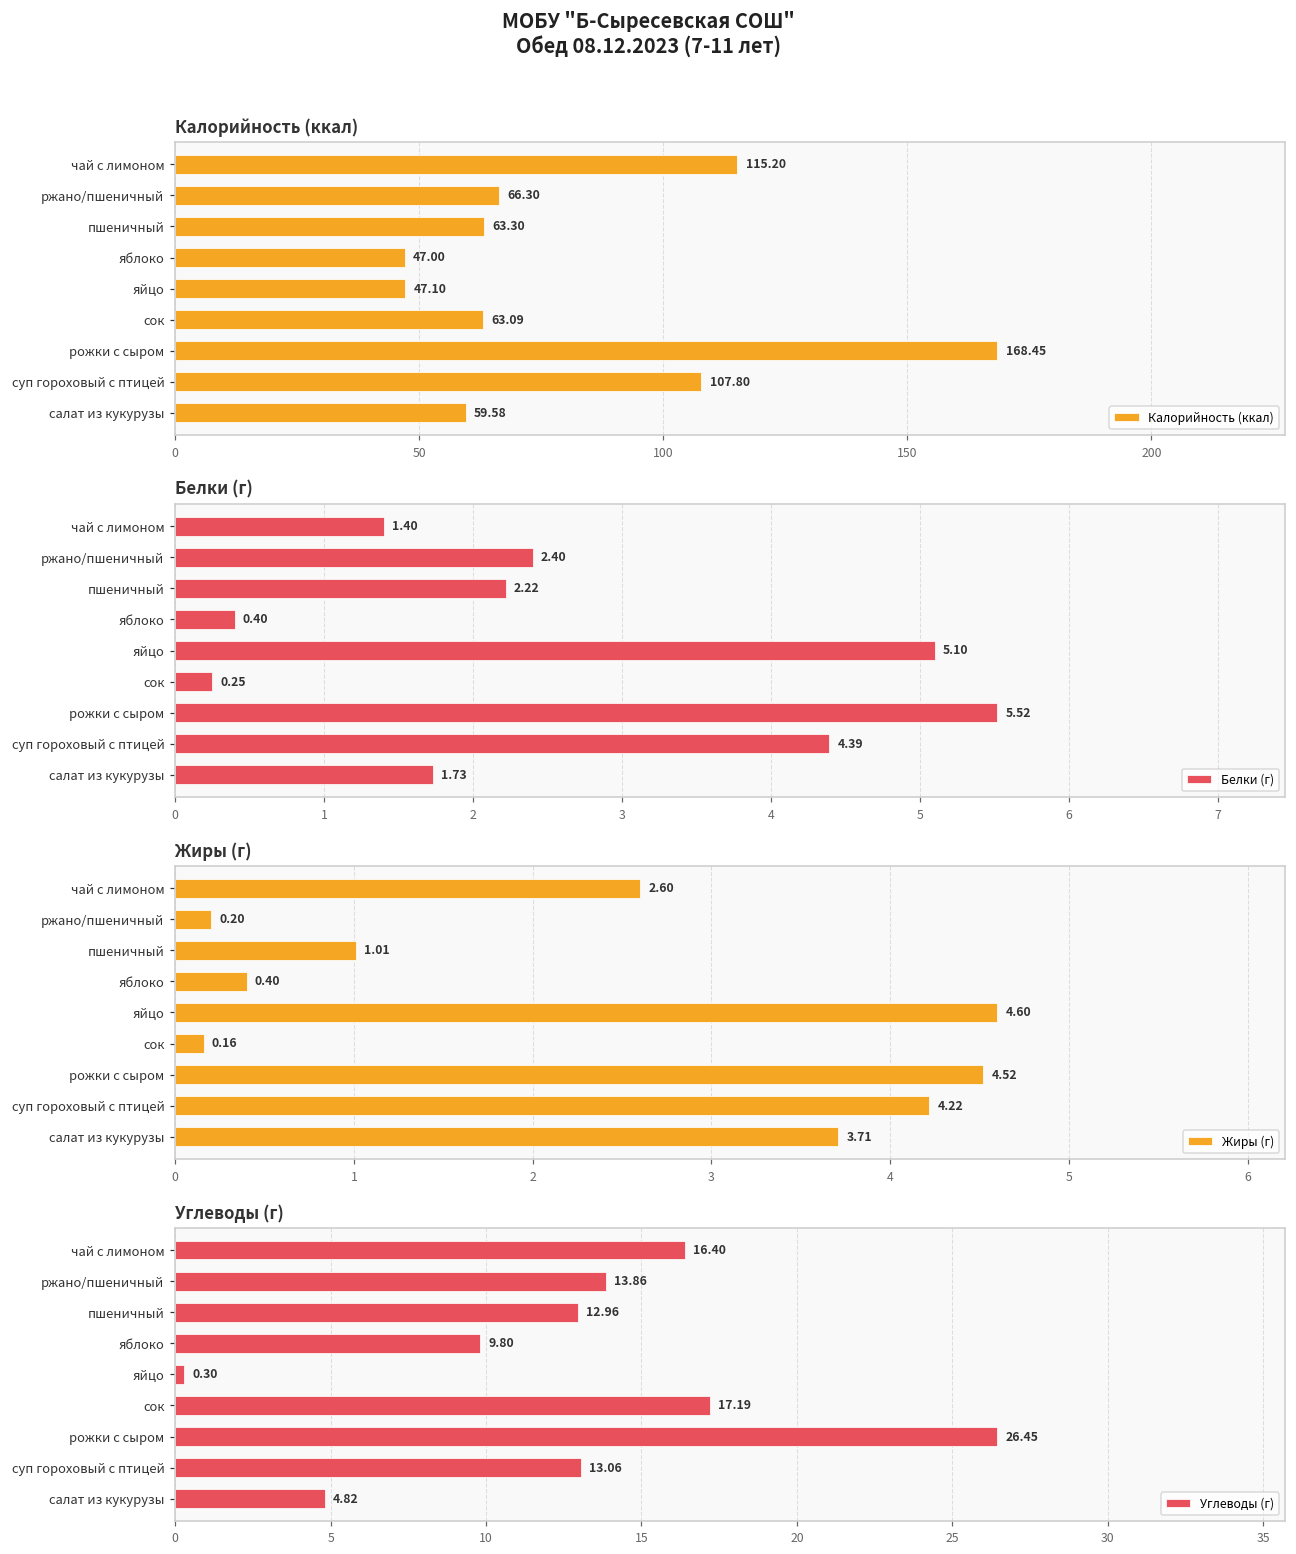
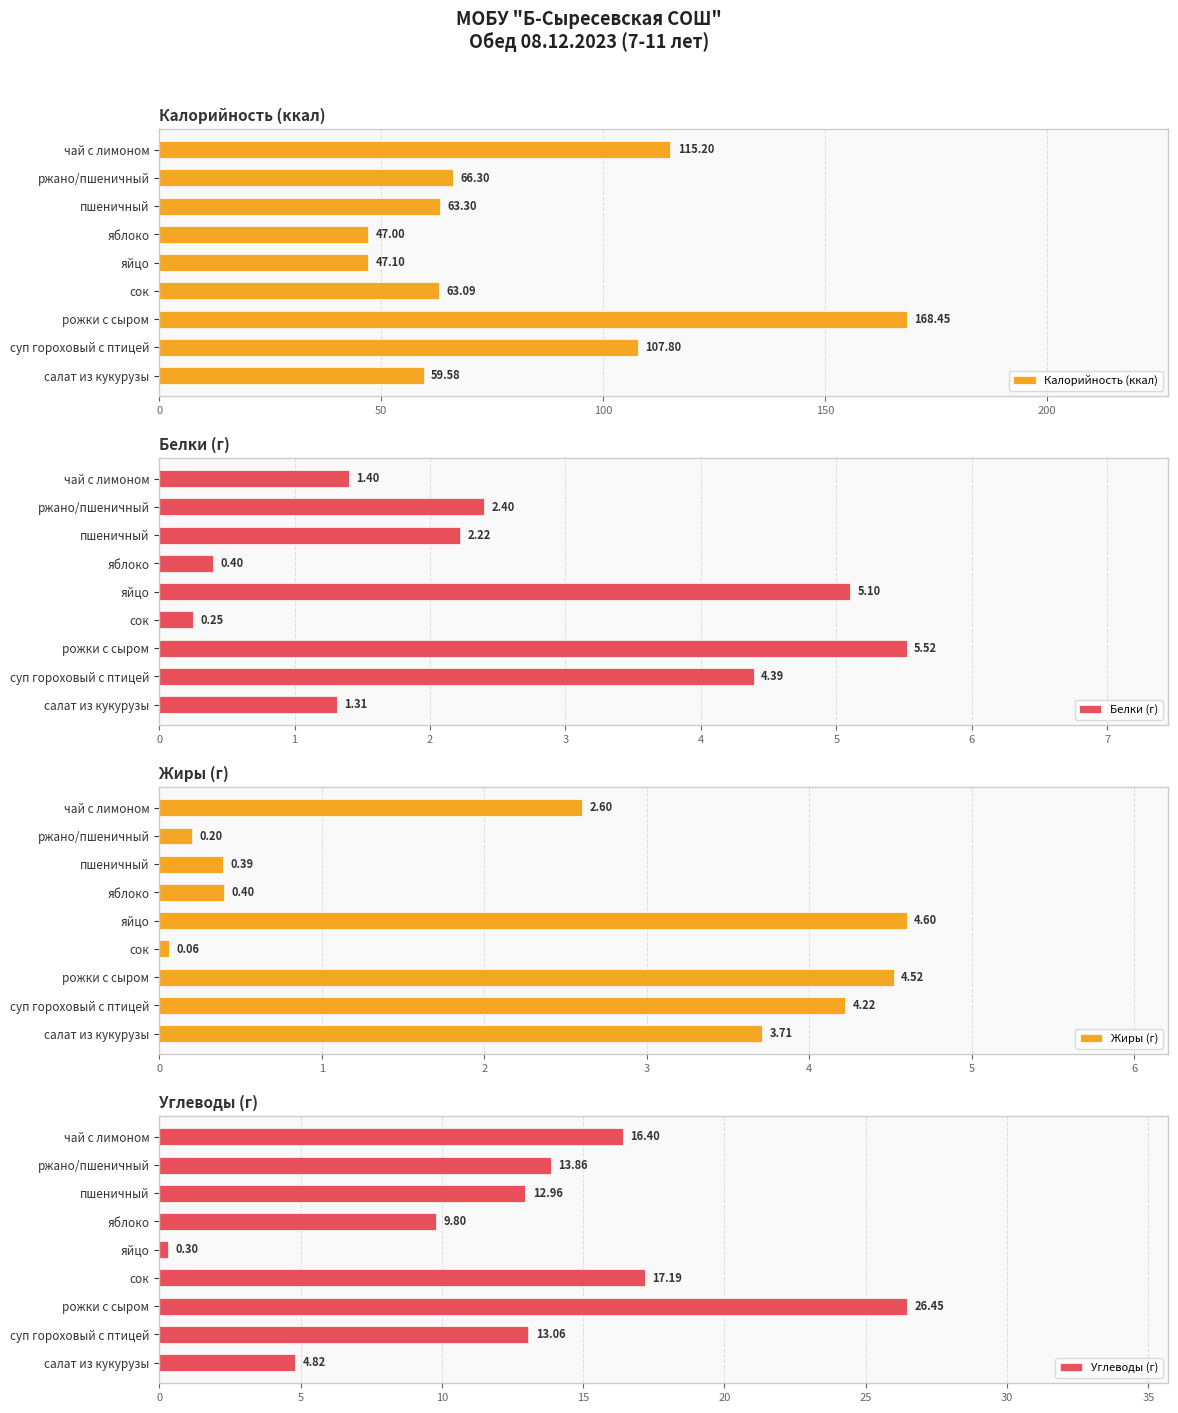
Белки (г), салат из кукурузы: 1.73 -> 1.31
Жиры (г), пшеничный: 1.01 -> 0.39
Жиры (г), сок: 0.16 -> 0.06
